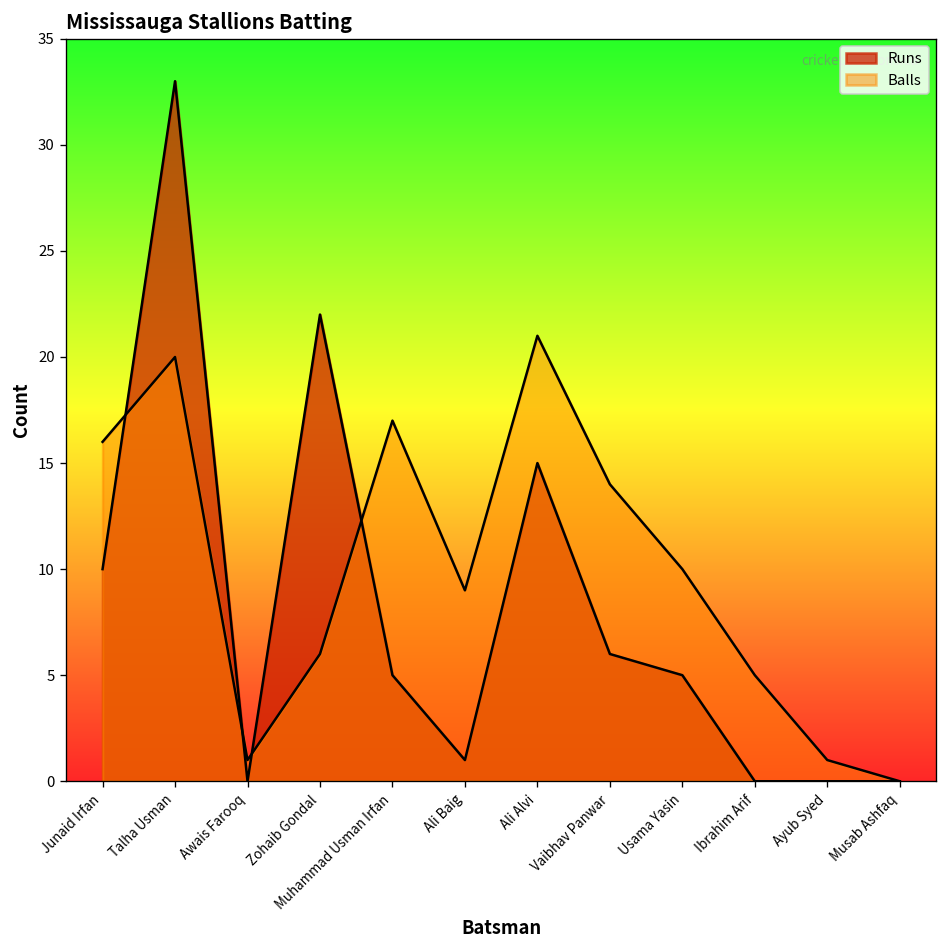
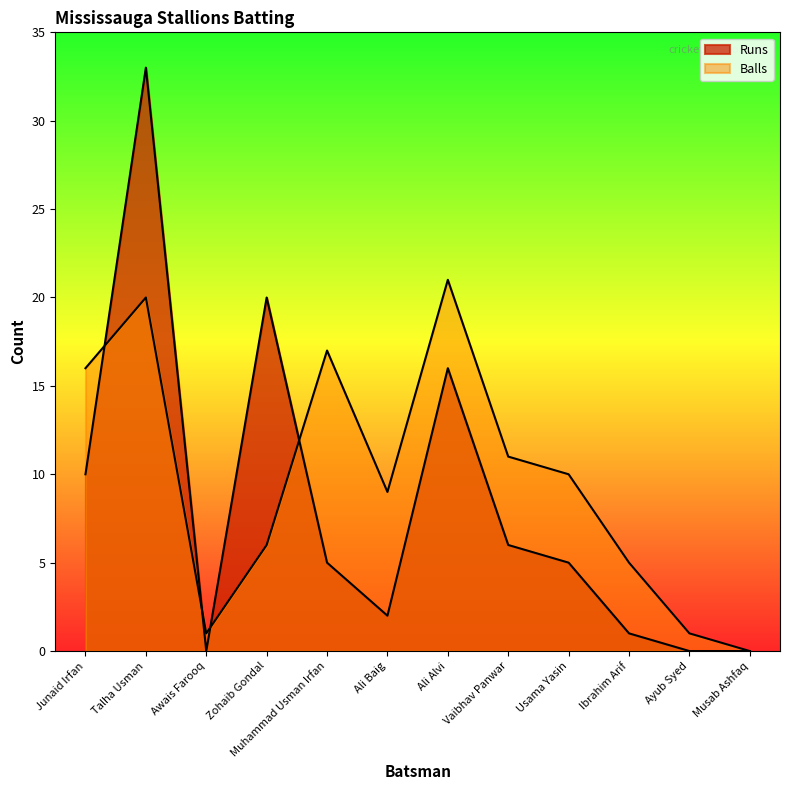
Runs, Zohaib Gondal: 22 -> 20
Runs, Ali Baig: 1 -> 2
Runs, Ali Alvi: 15 -> 16
Balls, Vaibhav Panwar: 14 -> 11
Runs, Ibrahim Arif: 0 -> 1
